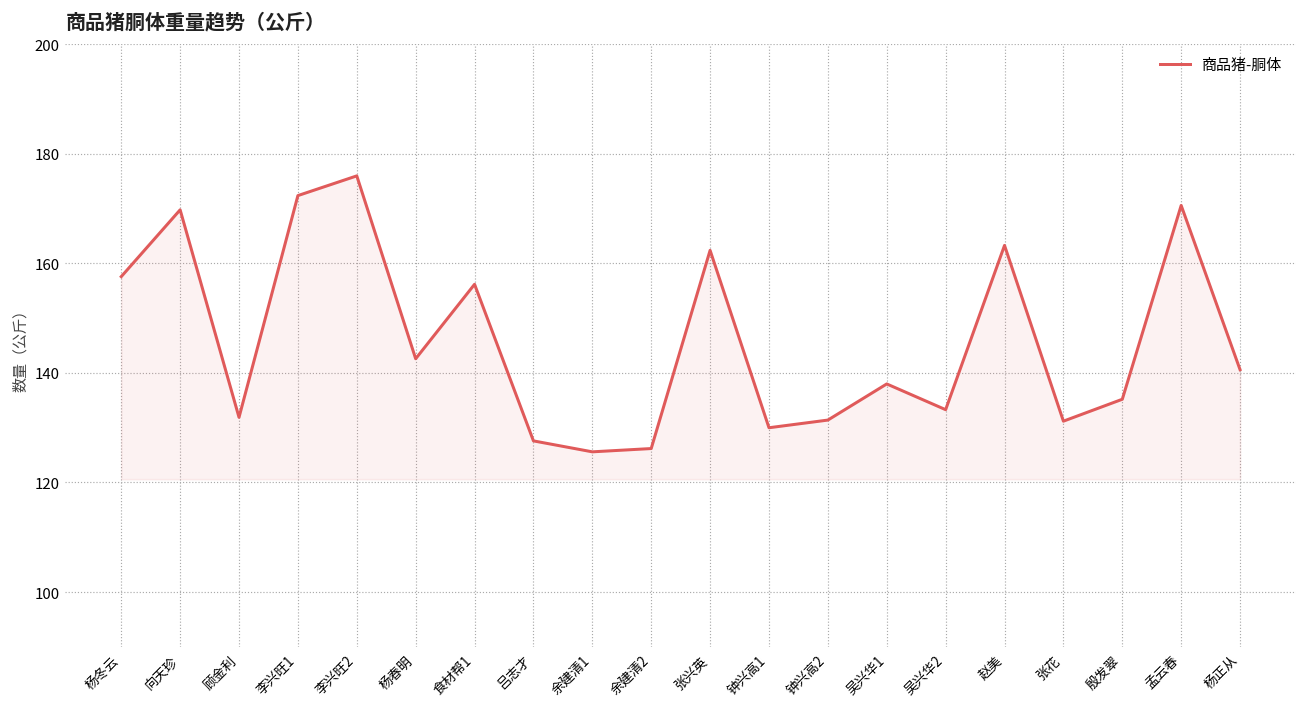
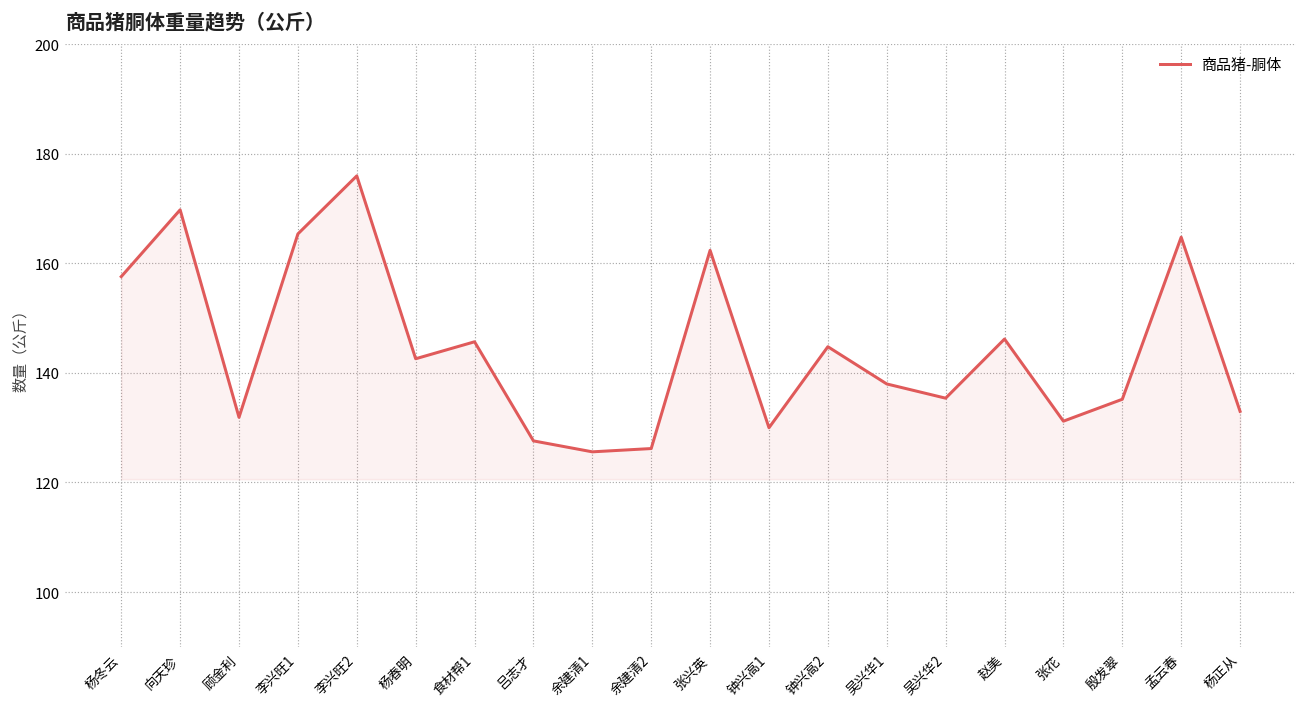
李兴旺1: 172 -> 165
食材帮1: 156 -> 146
钟兴高2: 131 -> 145
吴兴华2: 133 -> 135
赵美: 163 -> 146
孟云春: 171 -> 165
杨正从: 141 -> 133
